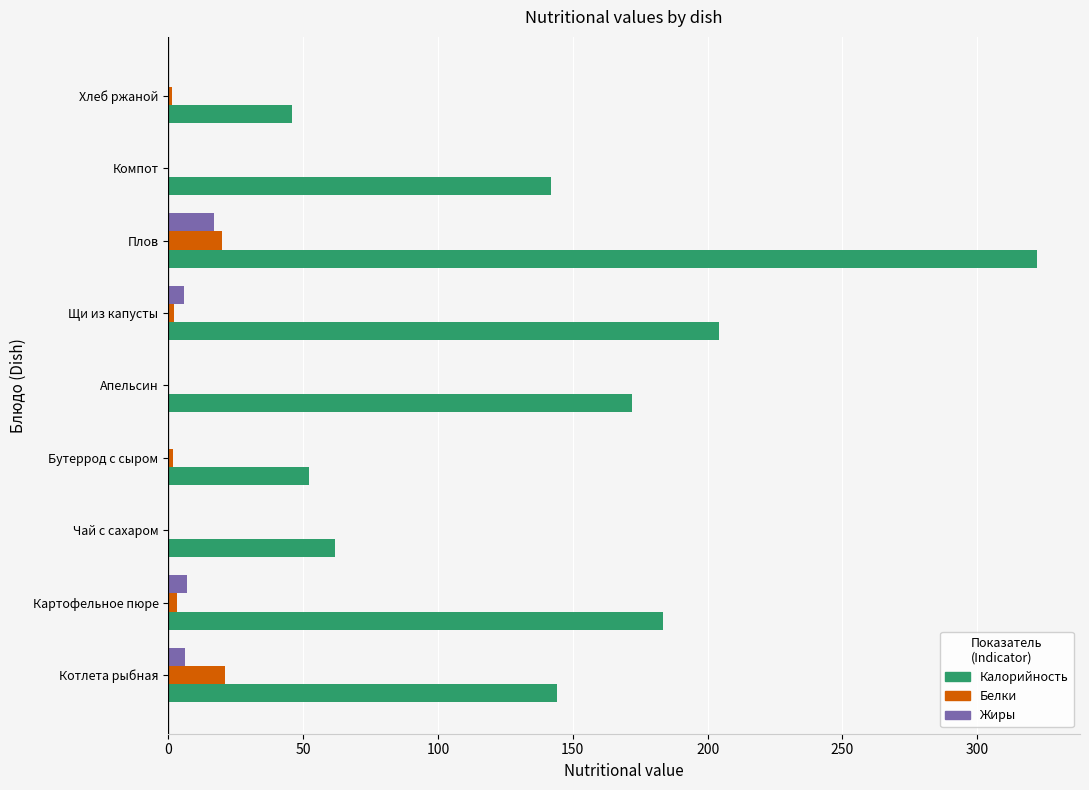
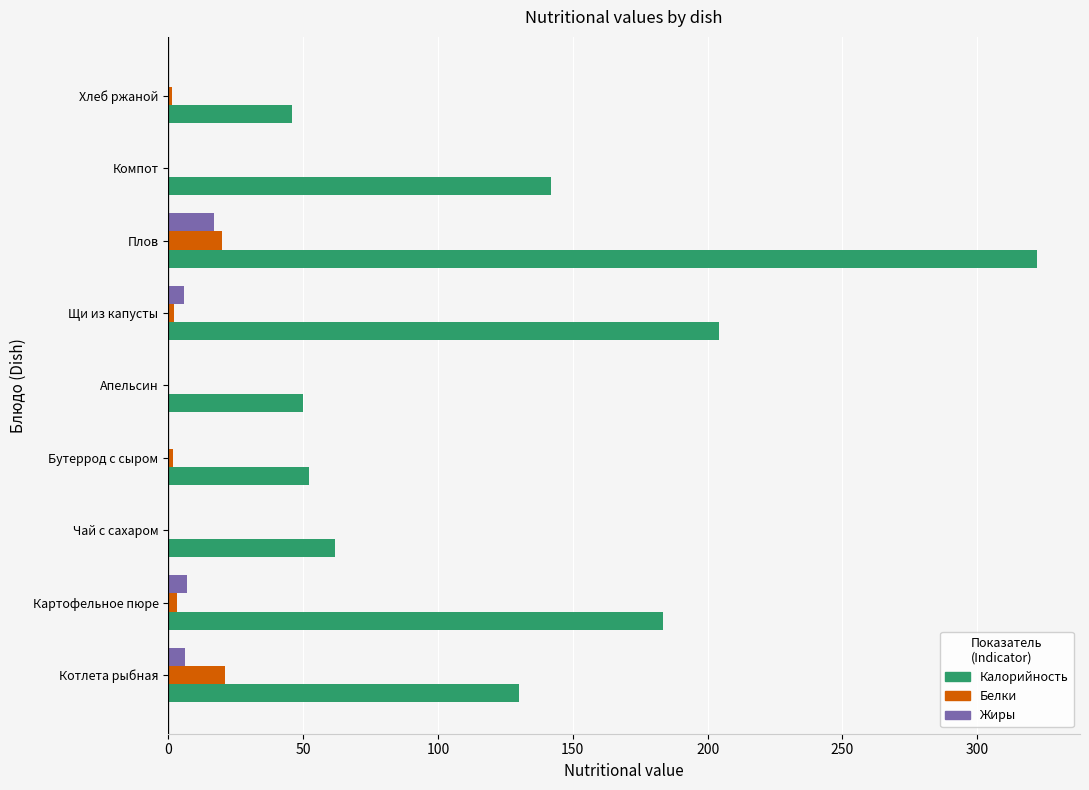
Калорийность, Апельсин: 172 -> 50
Калорийность, Котлета рыбная: 144 -> 130
